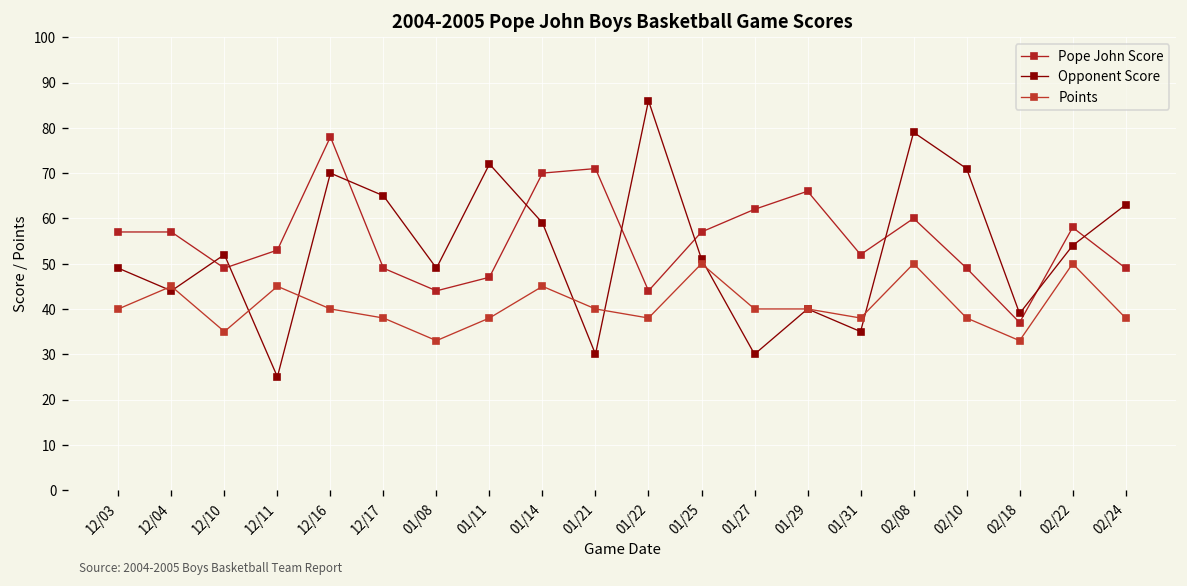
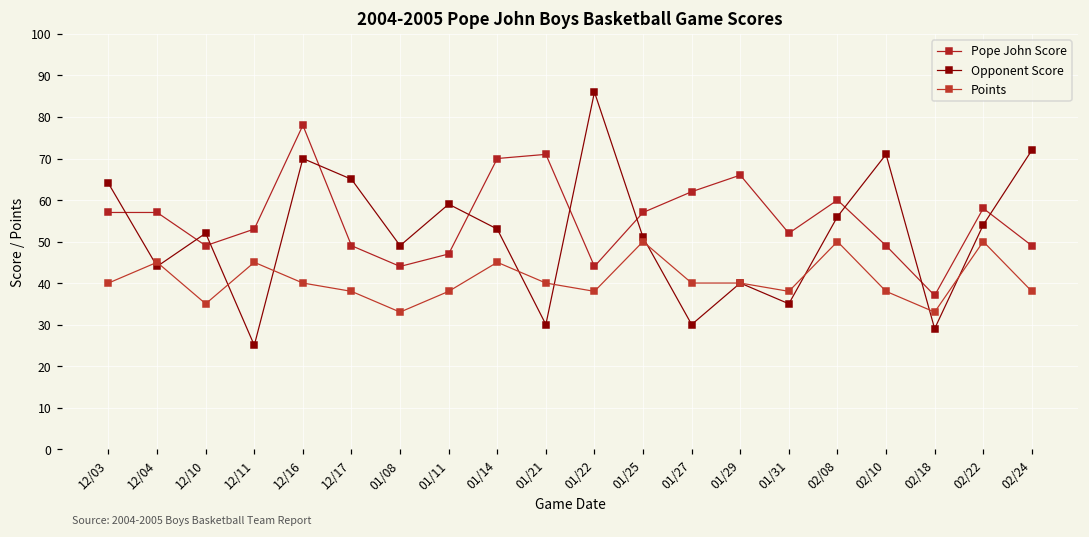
Opponent Score, 12/03: 49 -> 64
Opponent Score, 01/11: 72 -> 59
Opponent Score, 01/14: 59 -> 53
Opponent Score, 02/08: 79 -> 56
Opponent Score, 02/18: 39 -> 29
Opponent Score, 02/24: 63 -> 72
